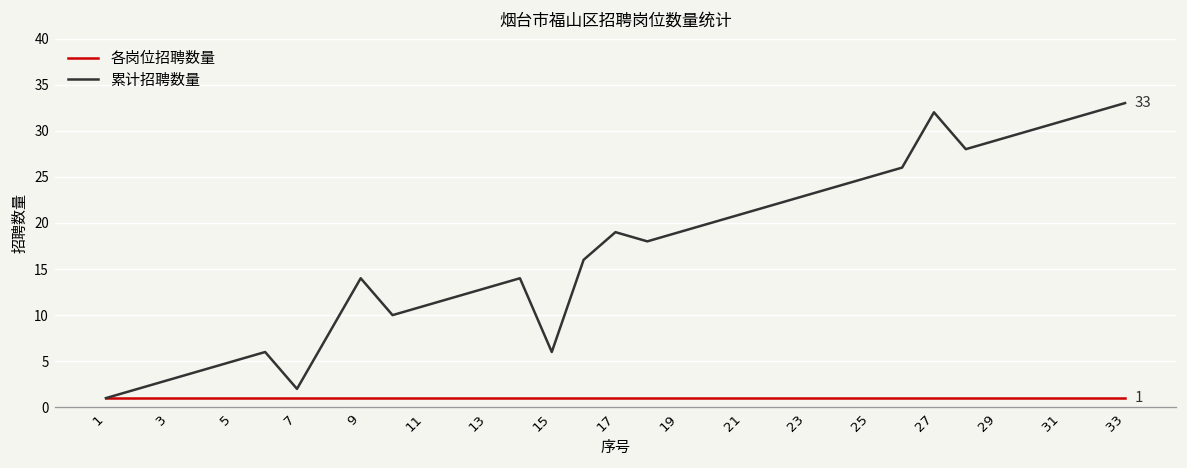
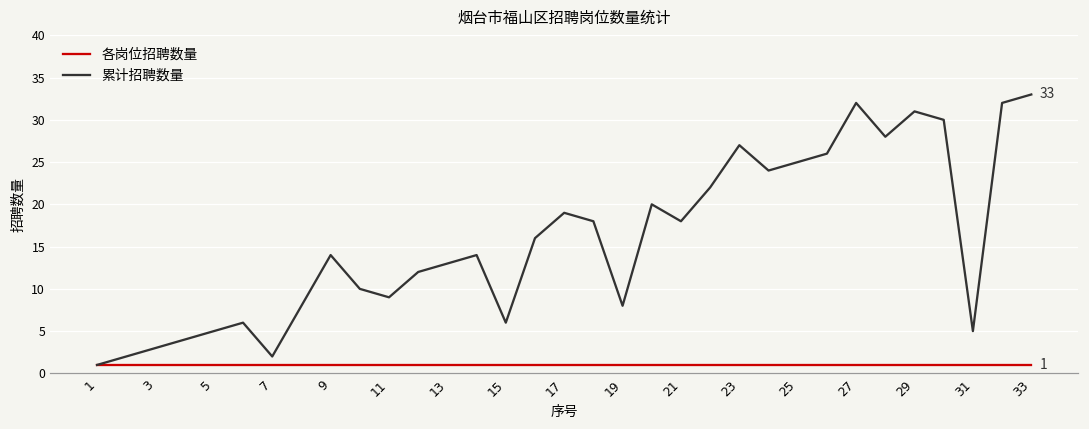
累计招聘数量, 11: 11 -> 9
累计招聘数量, 19: 19 -> 8
累计招聘数量, 21: 21 -> 18
累计招聘数量, 23: 23 -> 27
累计招聘数量, 29: 29 -> 31
累计招聘数量, 31: 31 -> 5
